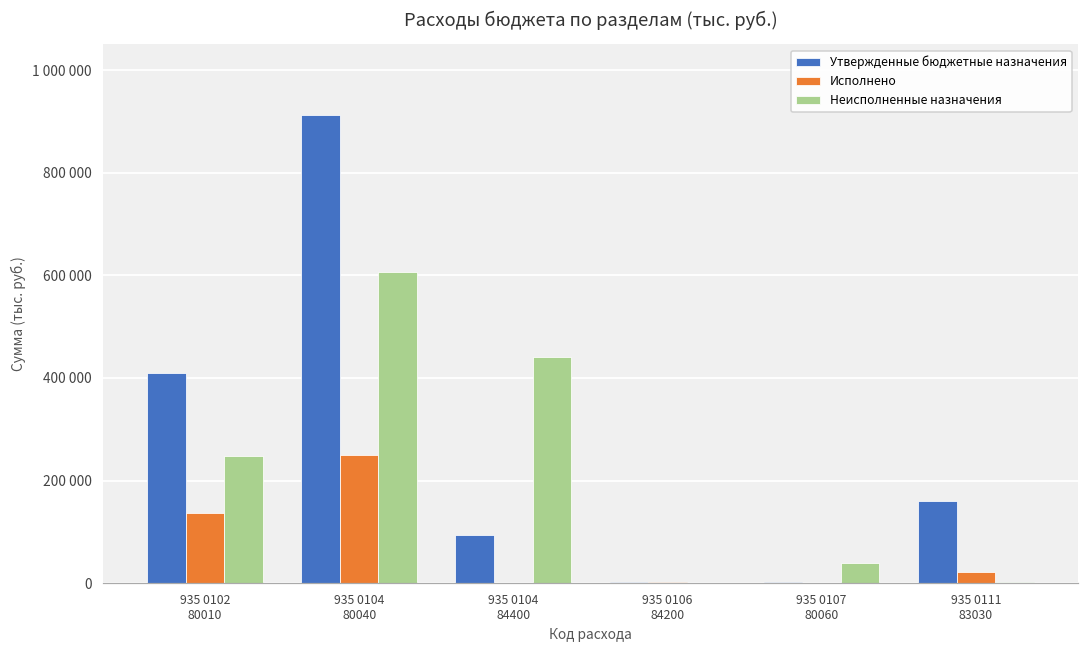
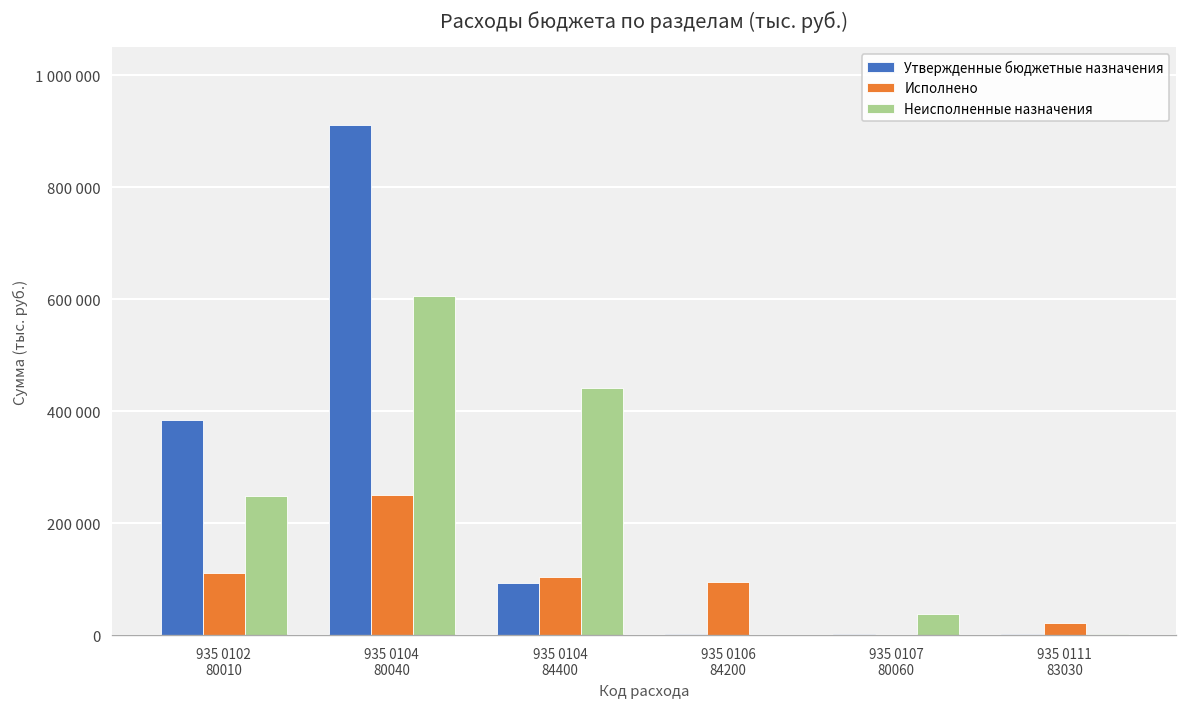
Утвержденные бюджетные назначения, 935 0102 80010: 410000 -> 380000
Исполнено, 935 0102 80010: 140000 -> 110000
Исполнено, 935 0104 84400: 0 -> 100000
Исполнено, 935 0106 84200: 0 -> 100000
Утвержденные бюджетные назначения, 935 0111 83030: 160000 -> 0
